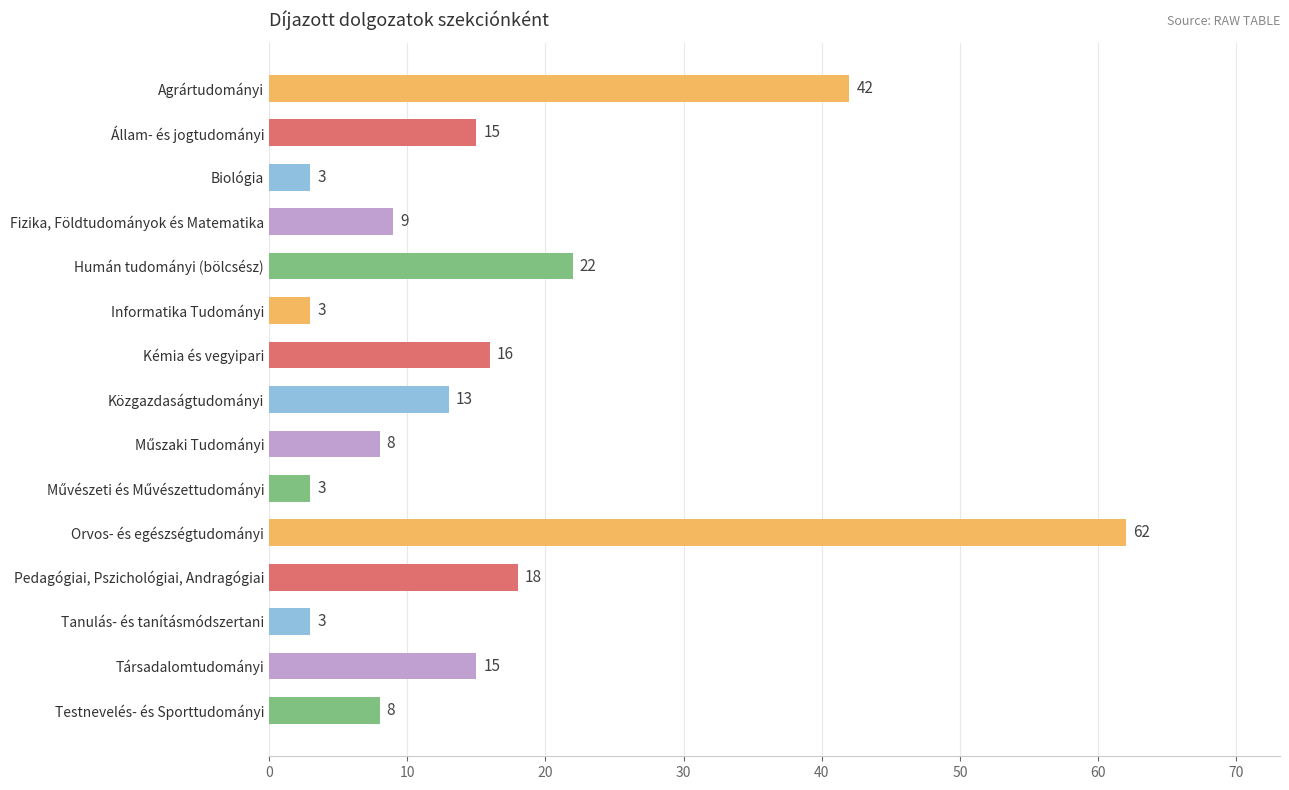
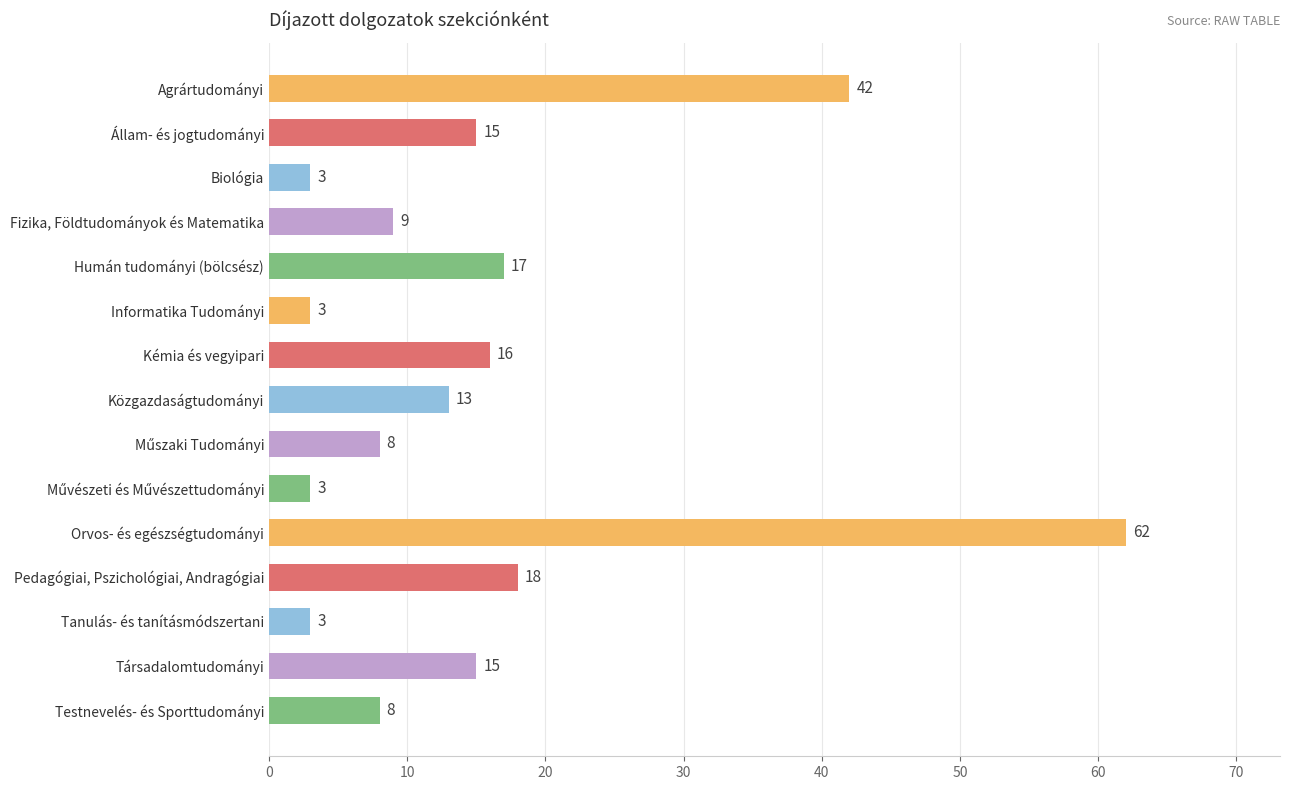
Humán tudományi (bölcsész): 22 -> 17
